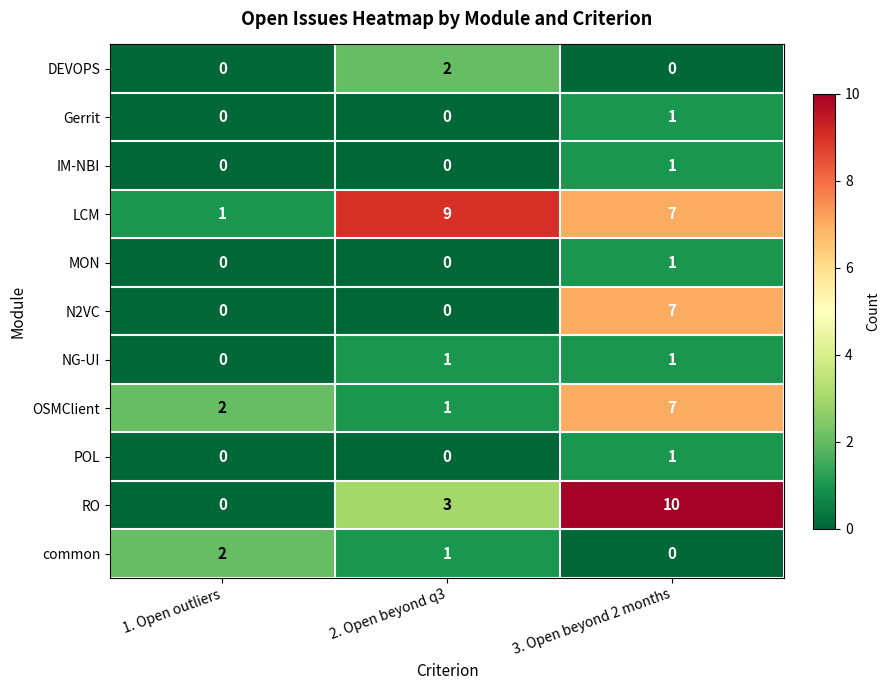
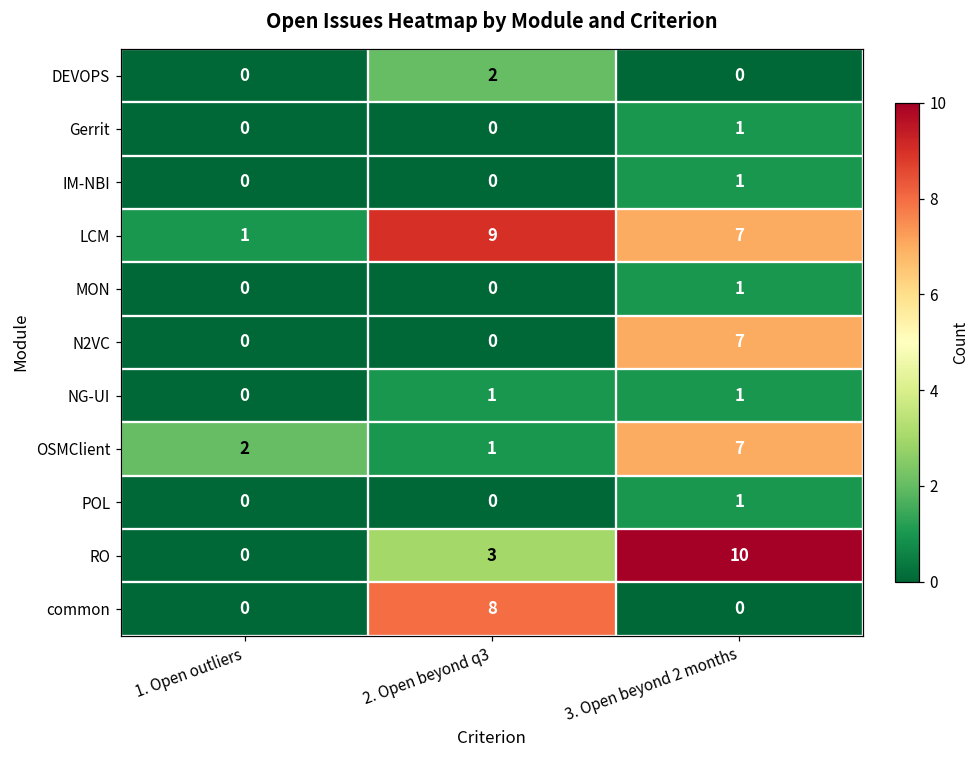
common, 1. Open outliers: 2 -> 0
common, 2. Open beyond q3: 1 -> 8
